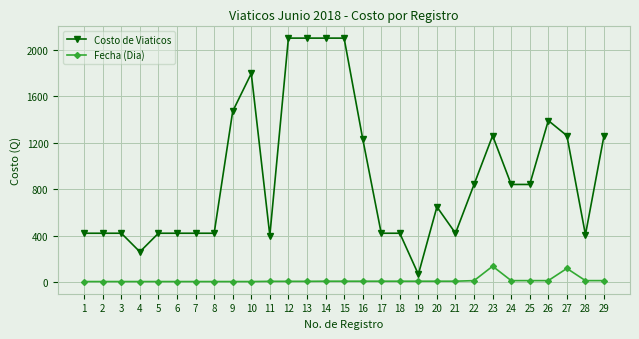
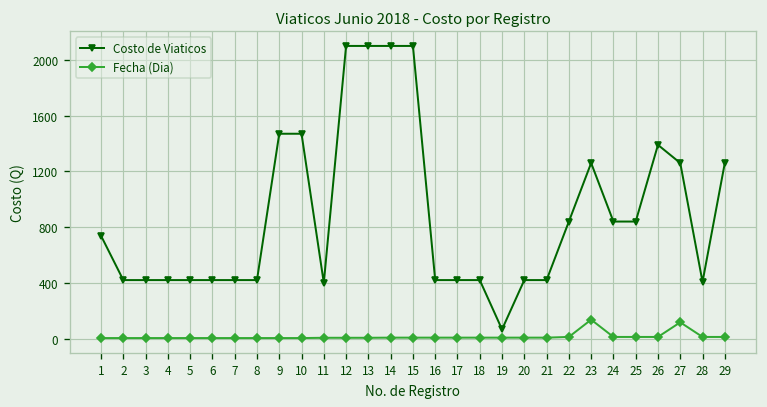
Costo de Viaticos, 1: 420 -> 740
Costo de Viaticos, 4: 260 -> 420
Costo de Viaticos, 10: 1800 -> 1470
Costo de Viaticos, 16: 1240 -> 420
Costo de Viaticos, 20: 650 -> 420
